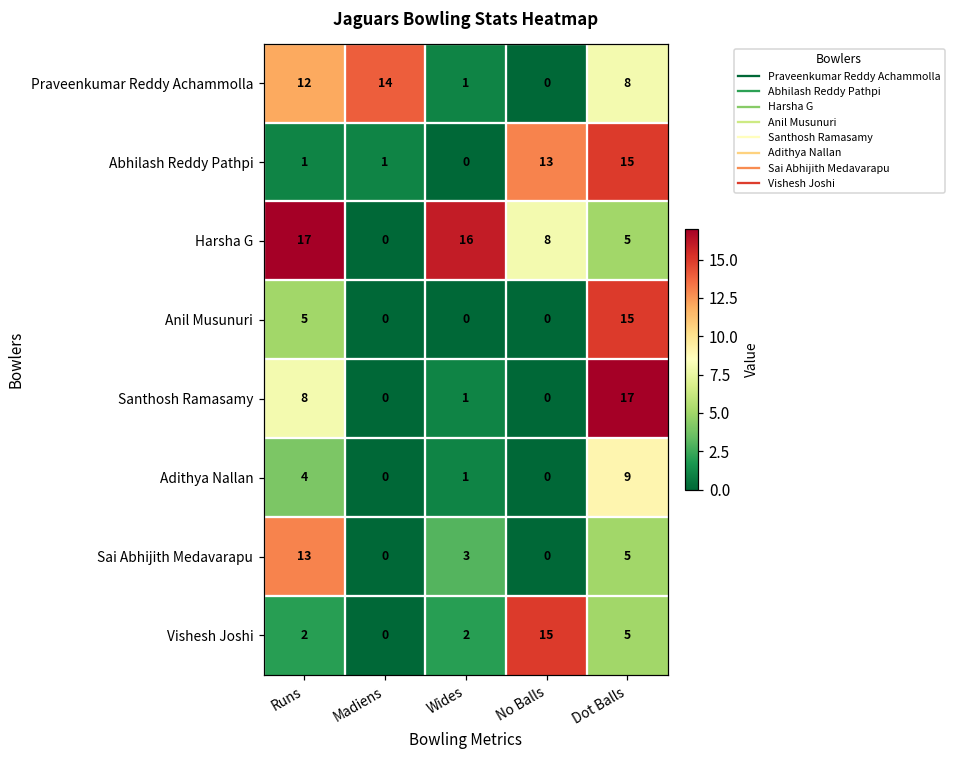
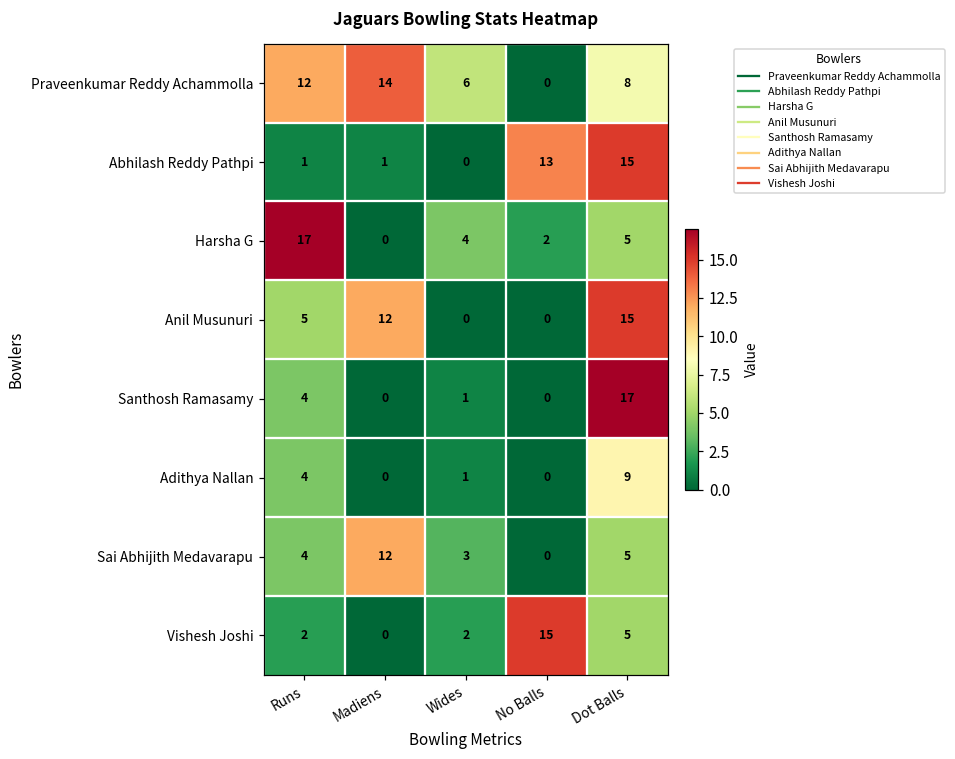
Praveenkumar Reddy Achammolla, Wides: 1 -> 6
Harsha G, Wides: 16 -> 4
Harsha G, No Balls: 8 -> 2
Anil Musunuri, Madiens: 0 -> 12
Santhosh Ramasamy, Runs: 8 -> 4
Sai Abhijith Medavarapu, Runs: 13 -> 4
Sai Abhijith Medavarapu, Madiens: 0 -> 12
